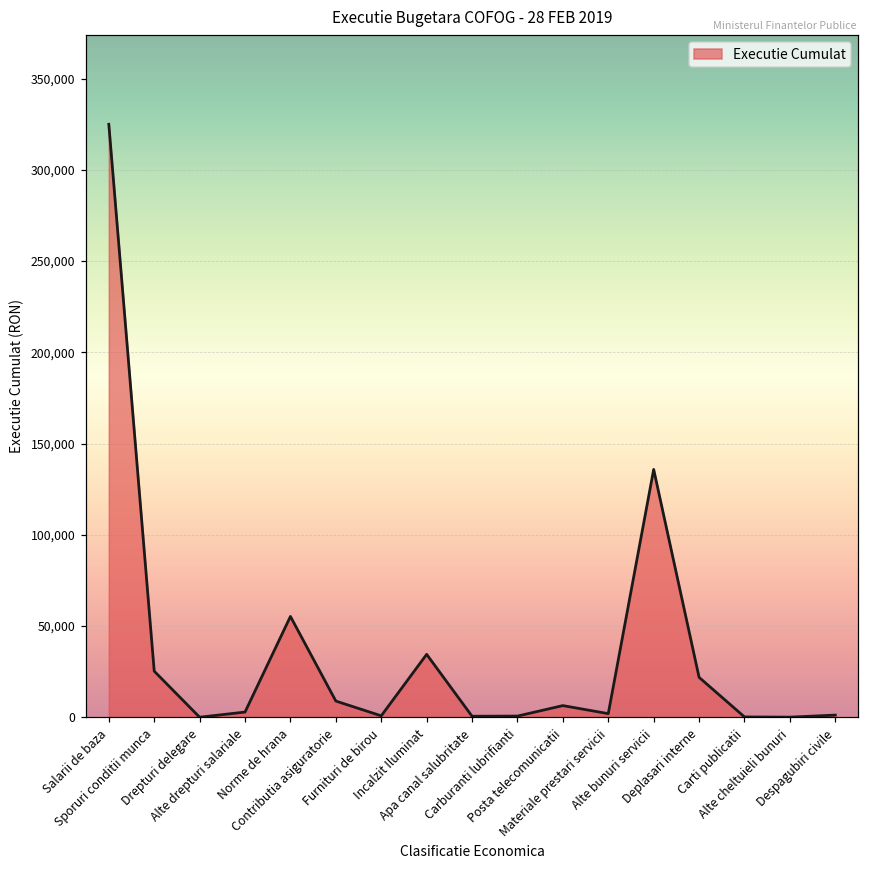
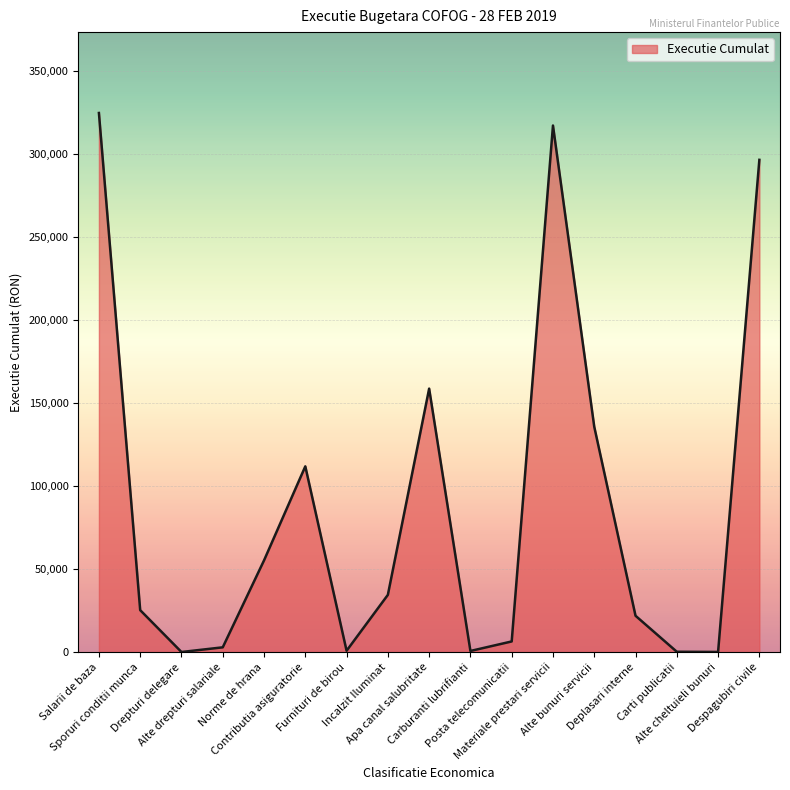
Contributia asiguratorie: 9,000 -> 112,000
Apa canal salubritate: 1,000 -> 159,000
Materiale prestari servicii: 2,000 -> 317,000
Despagubiri civile: 1,000 -> 297,000
